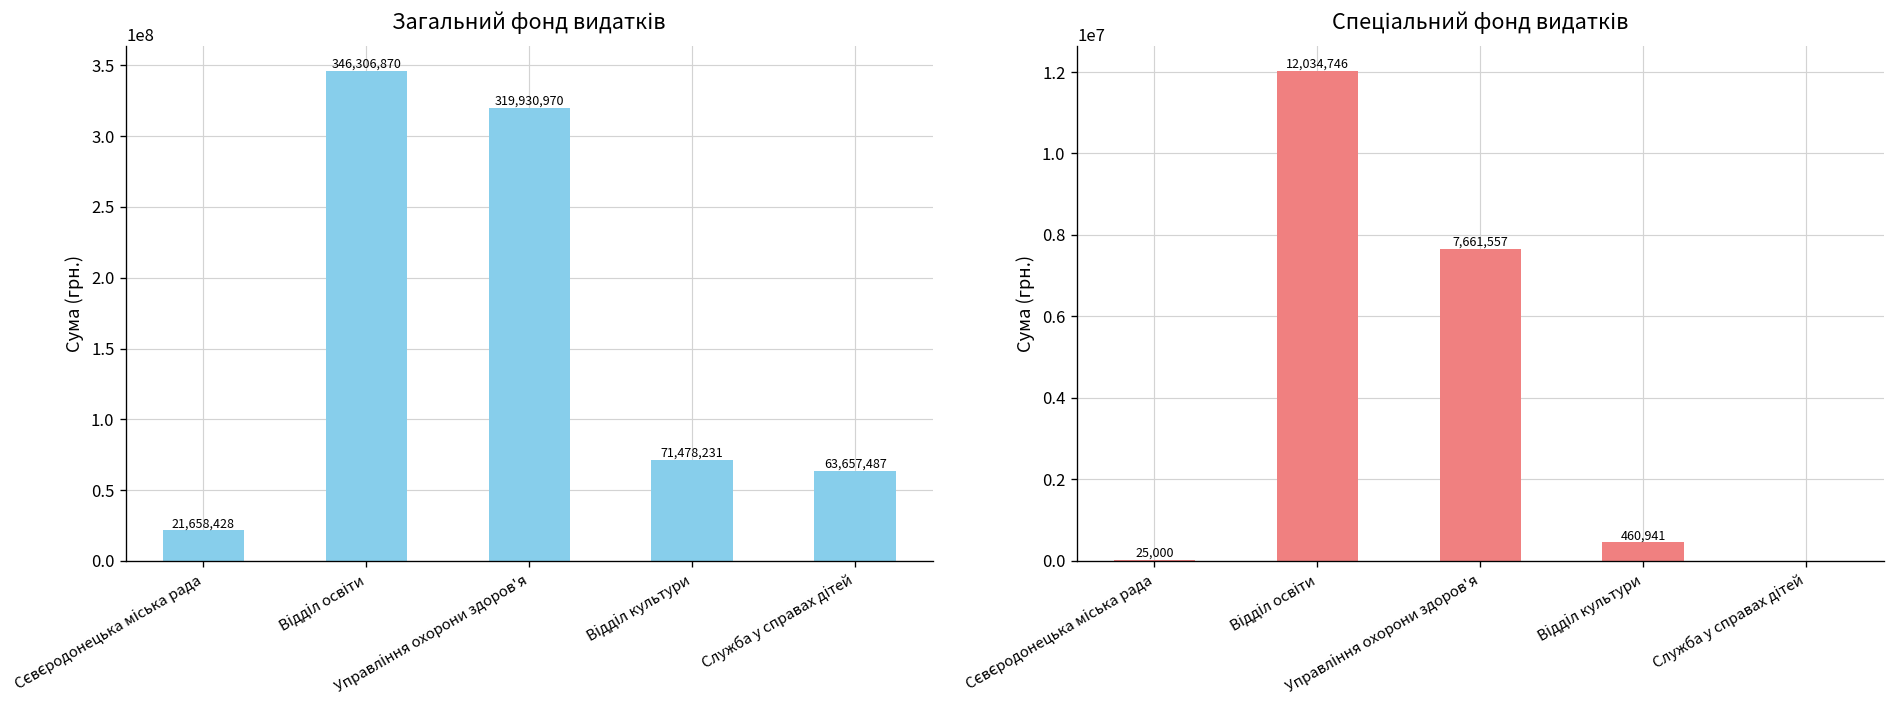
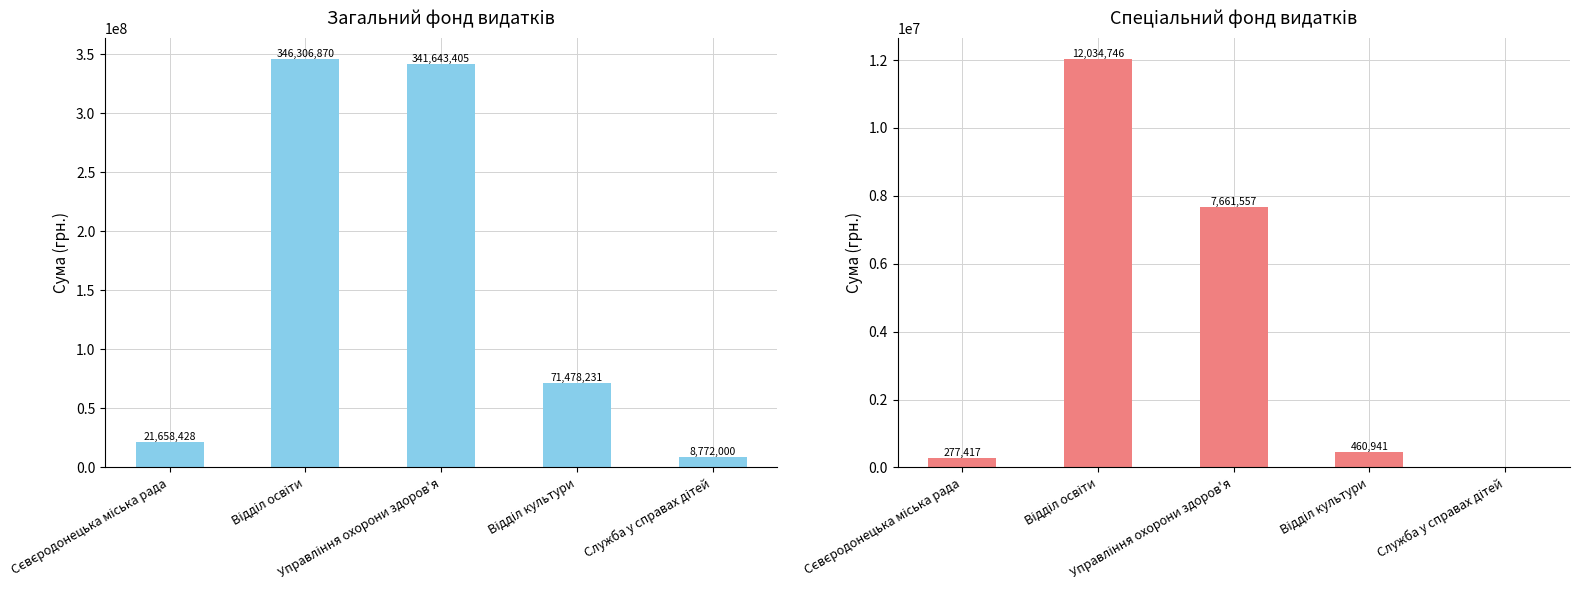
Загальний фонд видатків, Управління охорони здоров'я: 319,930,970 -> 341,643,405
Загальний фонд видатків, Служба у справах дітей: 63,657,487 -> 8,772,000
Спеціальний фонд видатків, Сєвєродонецька міська рада: 25,000 -> 277,417
